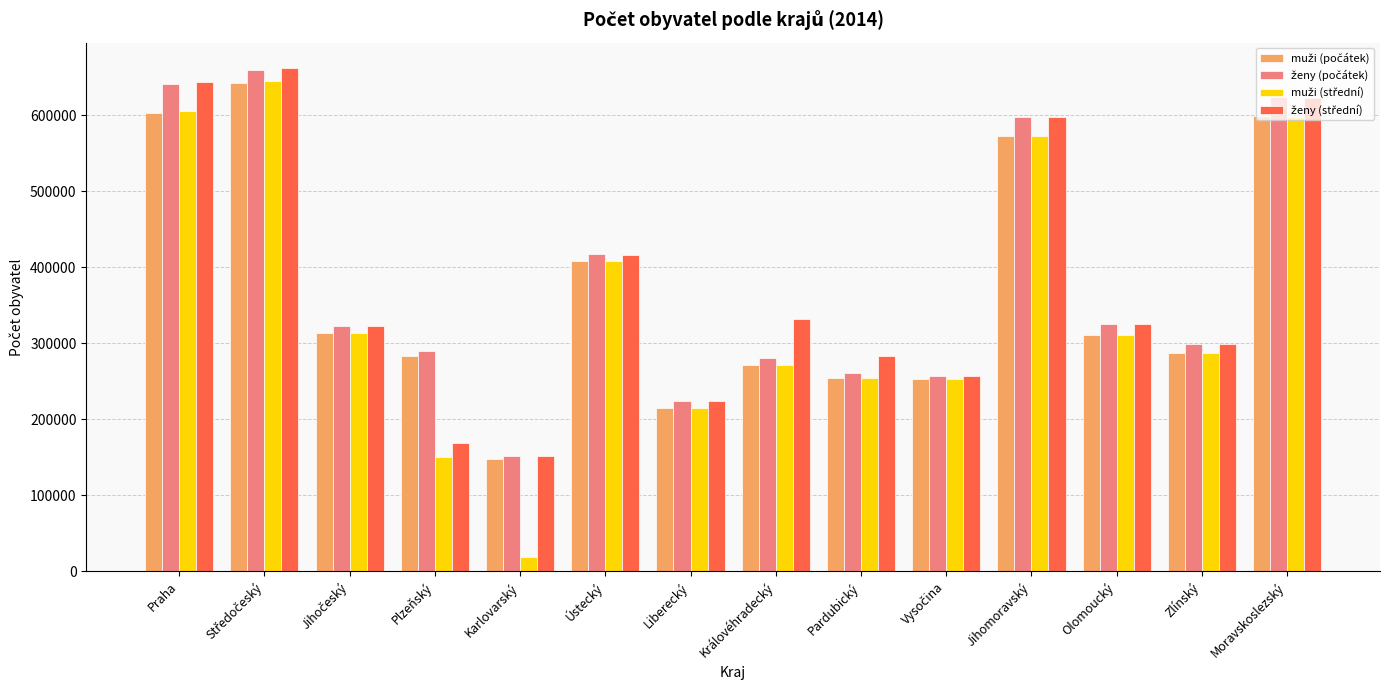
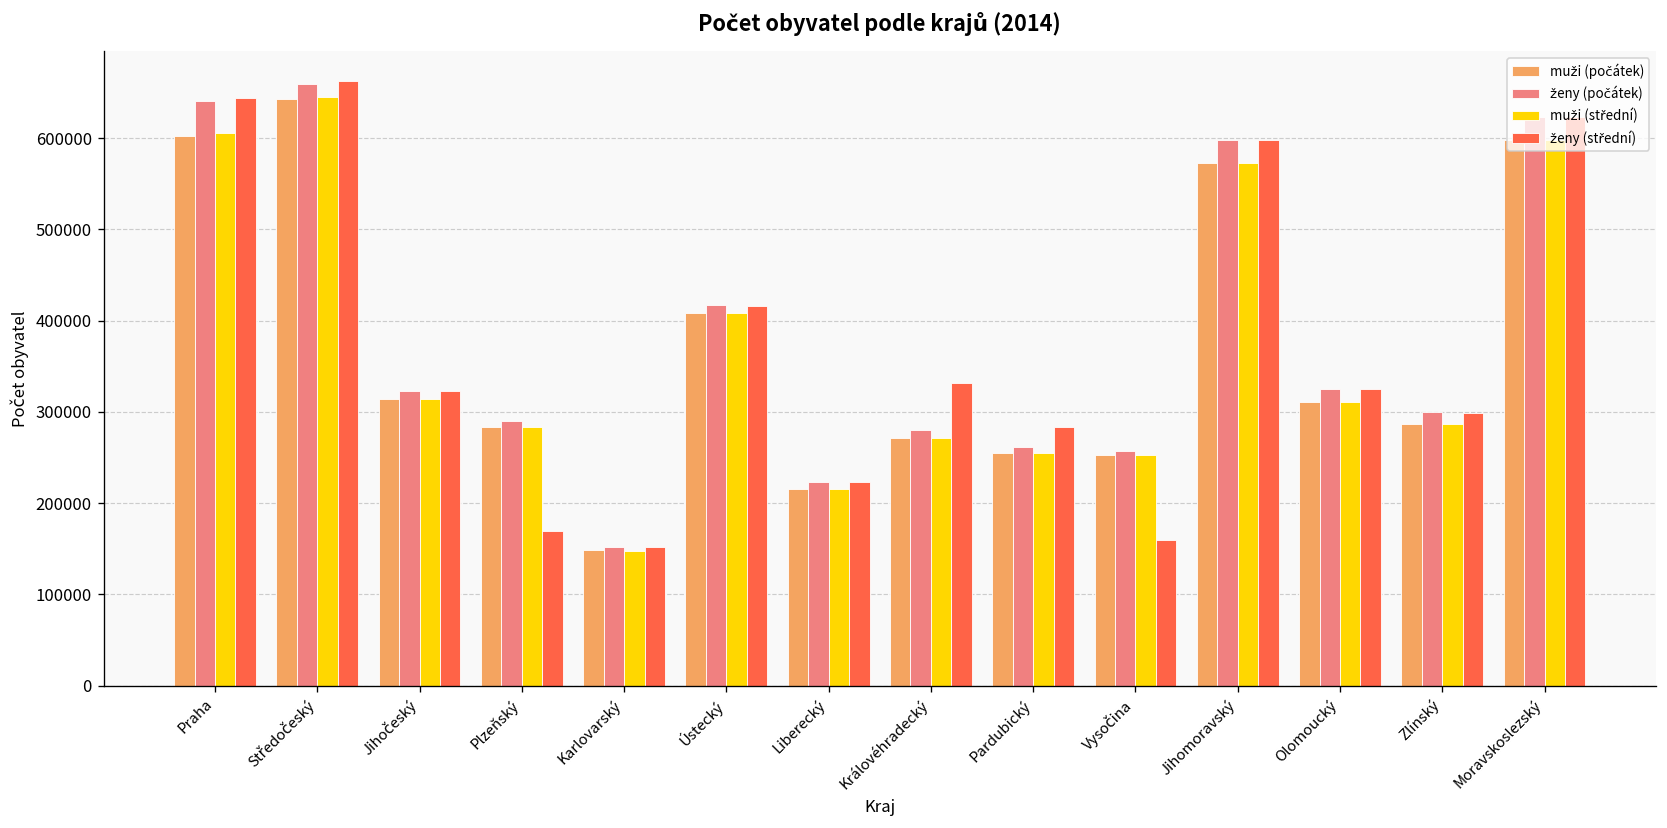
muži (střední), Plzeňský: 150000 -> 280000
muži (střední), Karlovarský: 20000 -> 150000
ženy (střední), Vysočina: 260000 -> 160000
